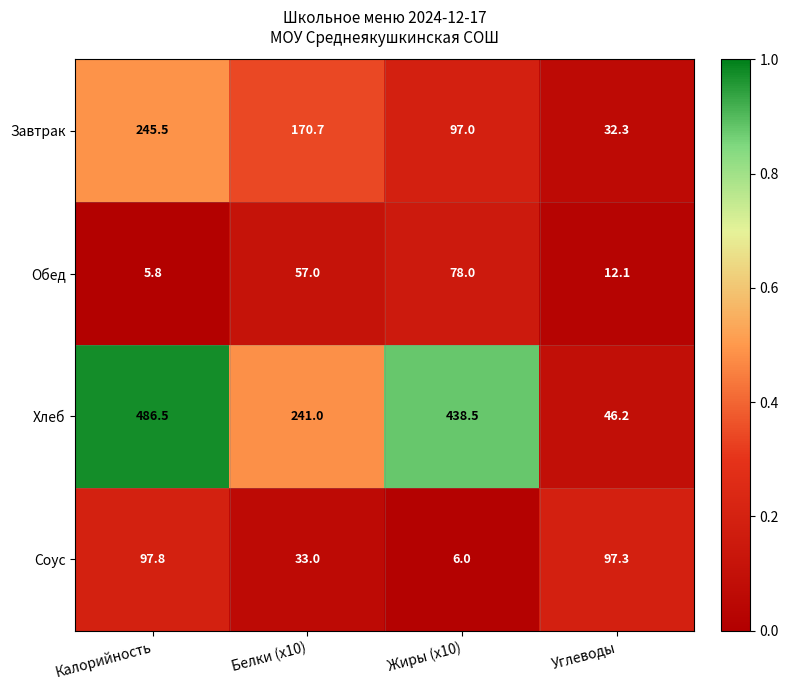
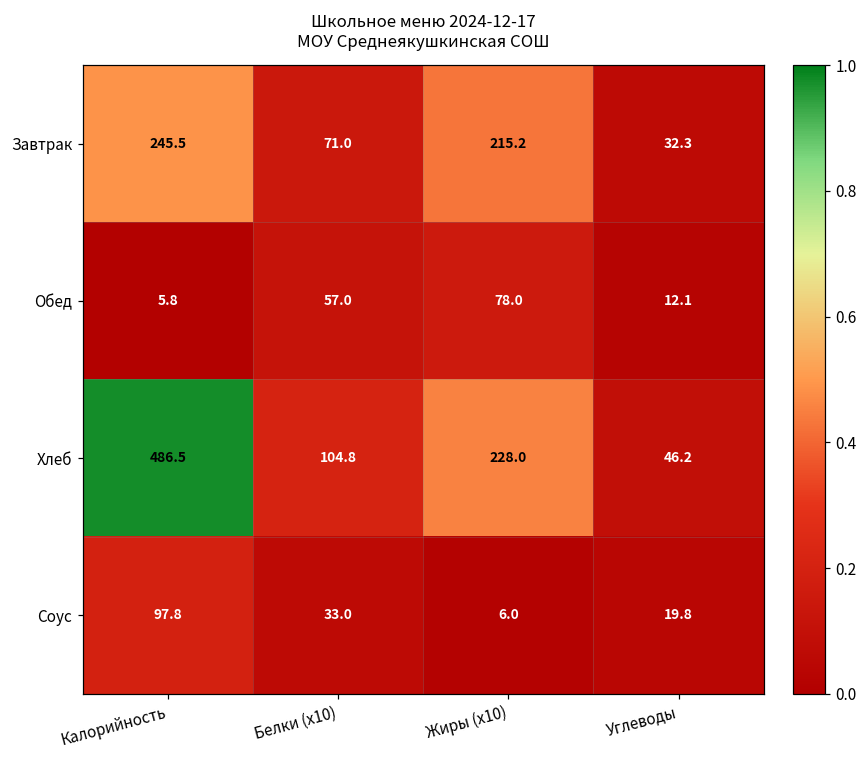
Завтрак, Белки (x10): 170.7 -> 71.0
Завтрак, Жиры (x10): 97.0 -> 215.2
Хлеб, Белки (x10): 241.0 -> 104.8
Хлеб, Жиры (x10): 438.5 -> 228.0
Соус, Углеводы: 97.3 -> 19.8
